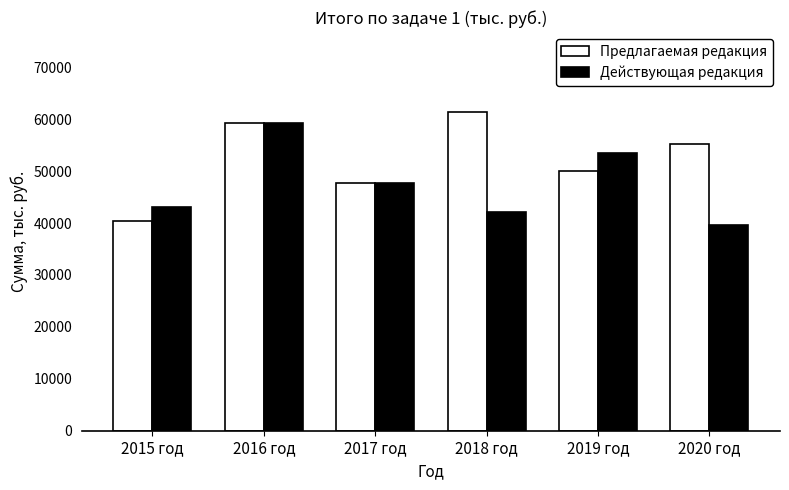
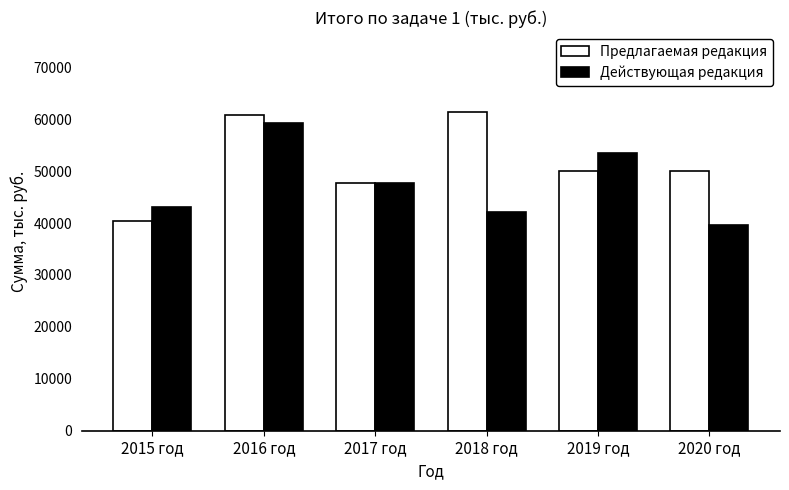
Предлагаемая редакция, 2016 год: 59000 -> 61000
Предлагаемая редакция, 2020 год: 55000 -> 50000
